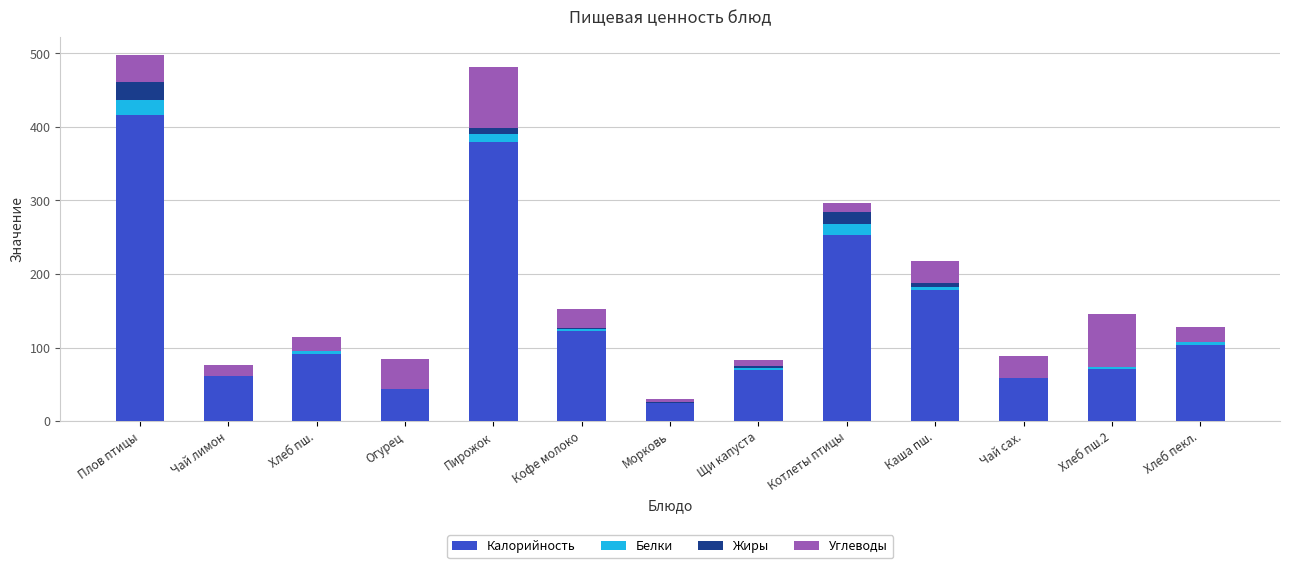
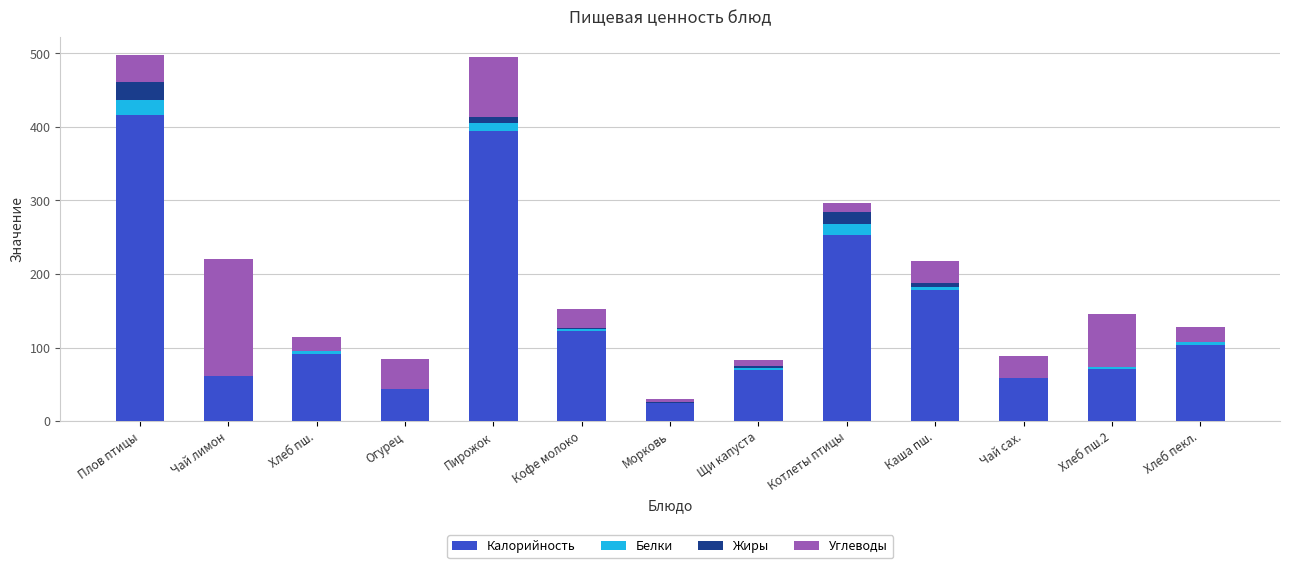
Углеводы, Чай лимон: 20 -> 160
Калорийность, Пирожок: 380 -> 390
